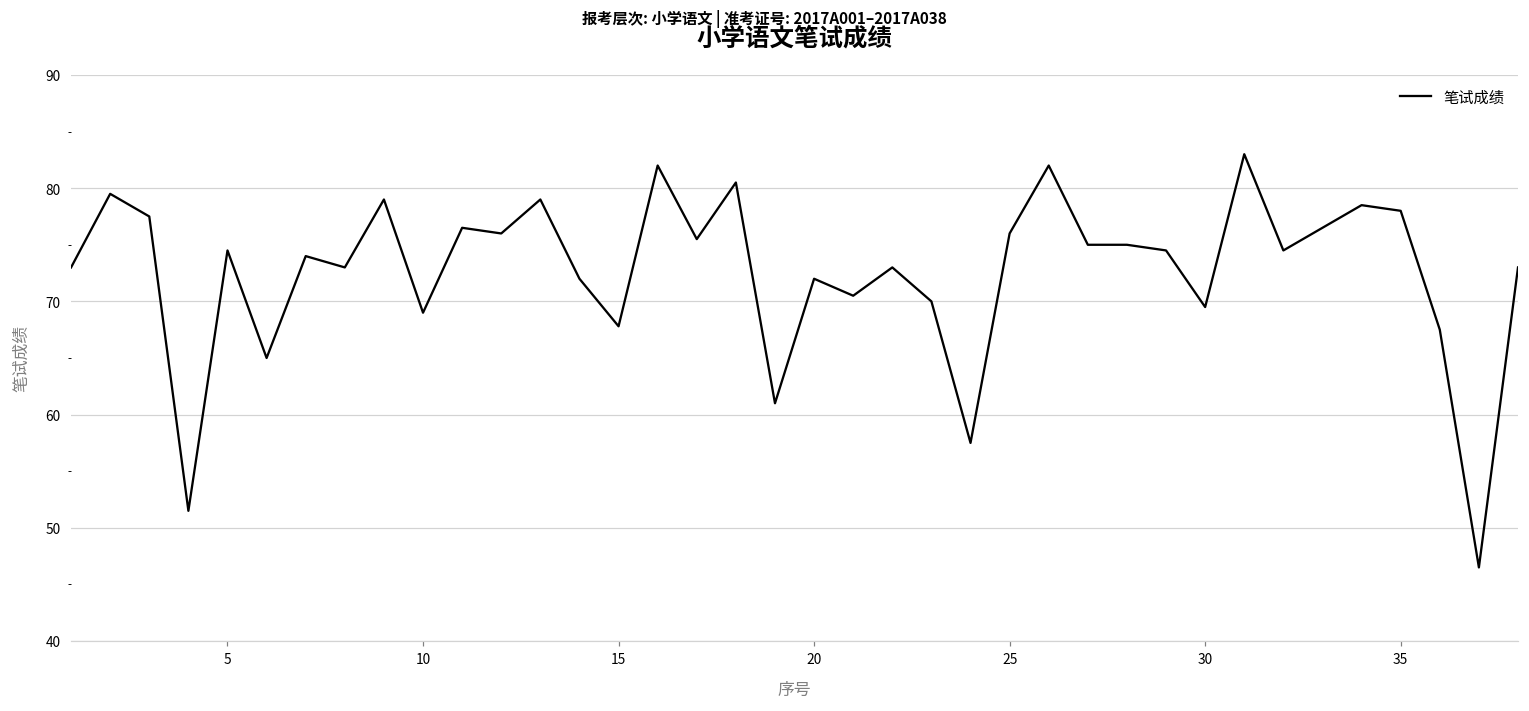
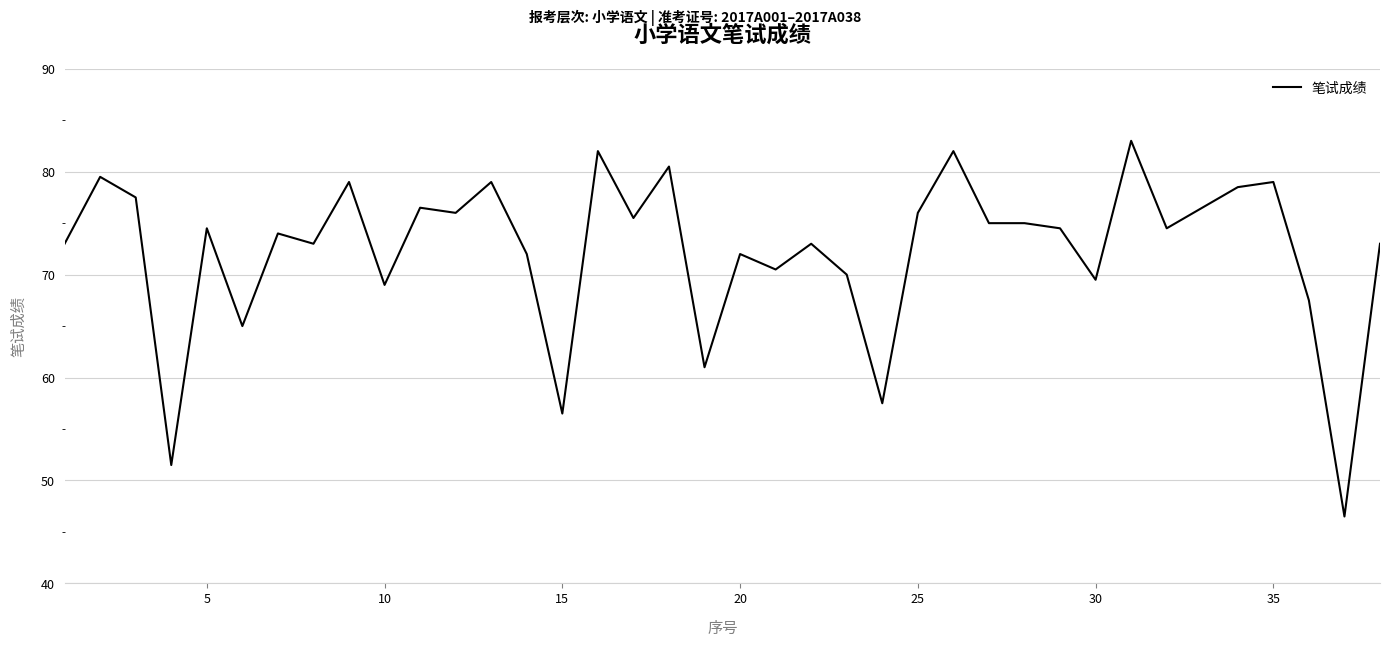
15: 67.8 -> 56.5
35: 78 -> 79
